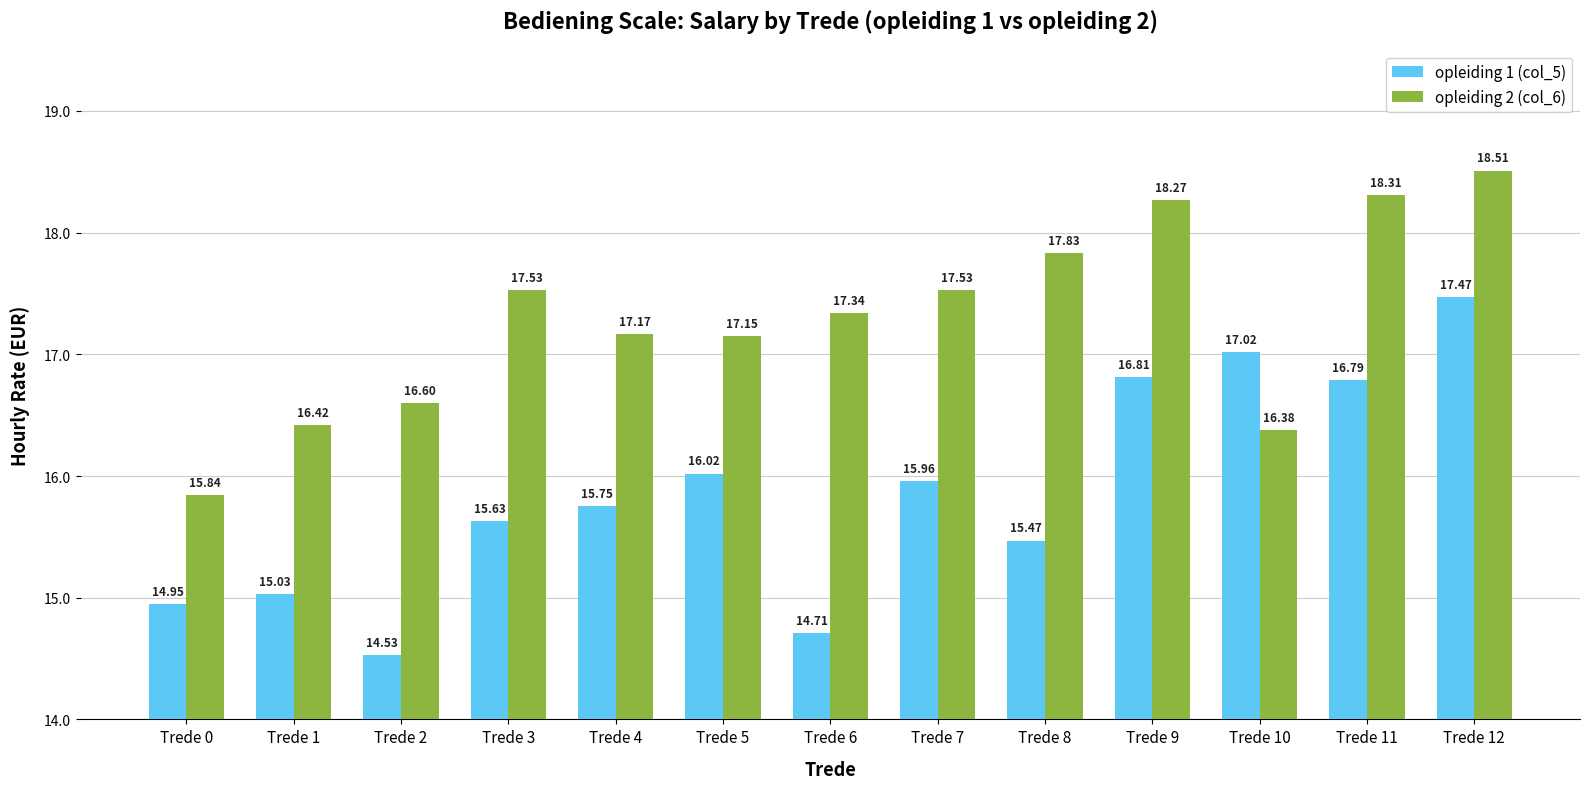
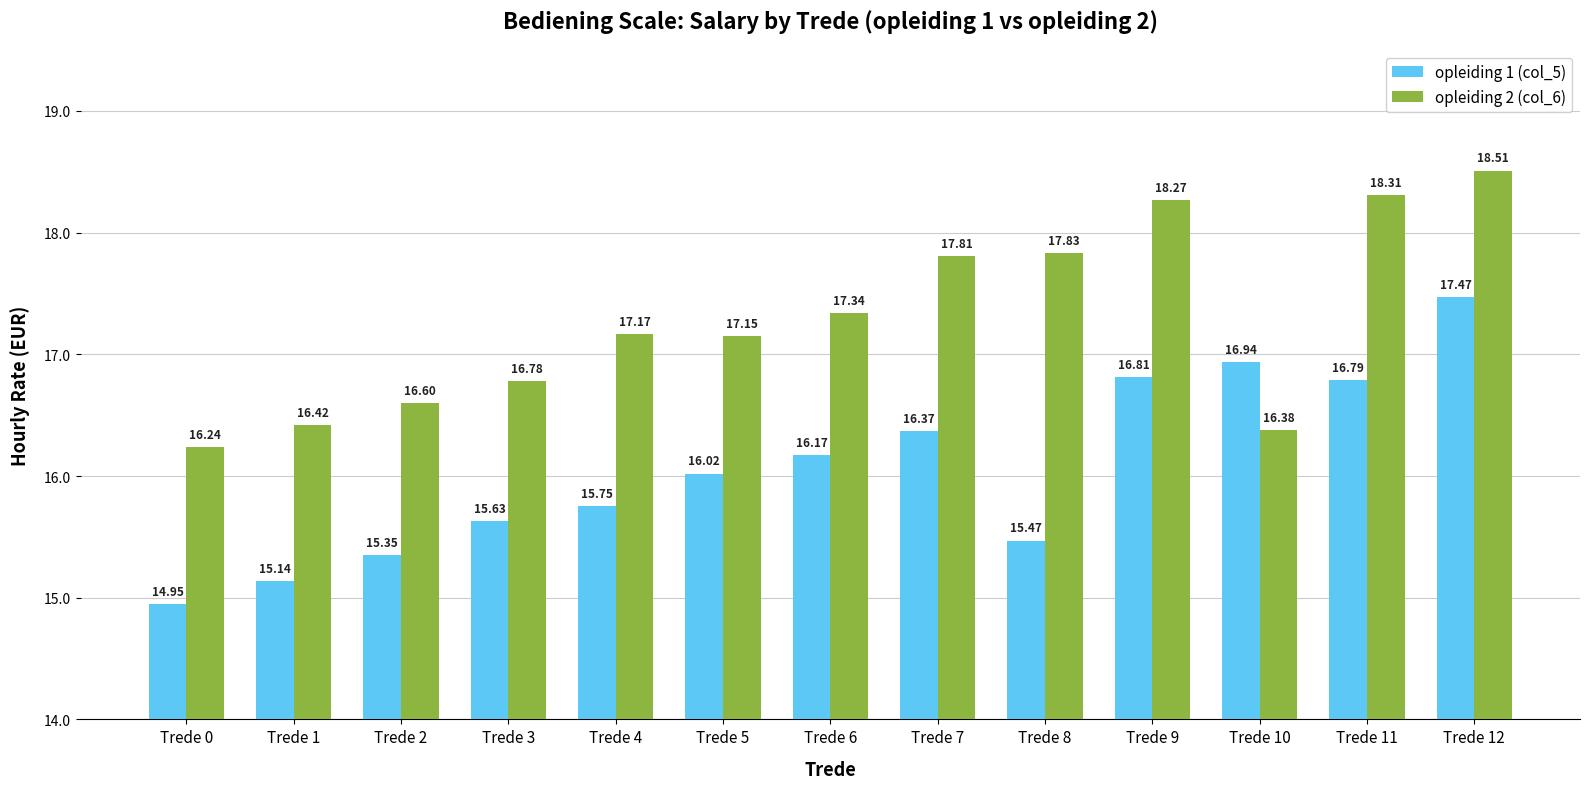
opleiding 2 (col_6), Trede 0: 15.84 -> 16.24
opleiding 1 (col_5), Trede 1: 15.03 -> 15.14
opleiding 1 (col_5), Trede 2: 14.53 -> 15.35
opleiding 2 (col_6), Trede 3: 17.53 -> 16.78
opleiding 1 (col_5), Trede 6: 14.71 -> 16.17
opleiding 1 (col_5), Trede 7: 15.96 -> 16.37
opleiding 2 (col_6), Trede 7: 17.53 -> 17.81
opleiding 1 (col_5), Trede 10: 17.02 -> 16.94
